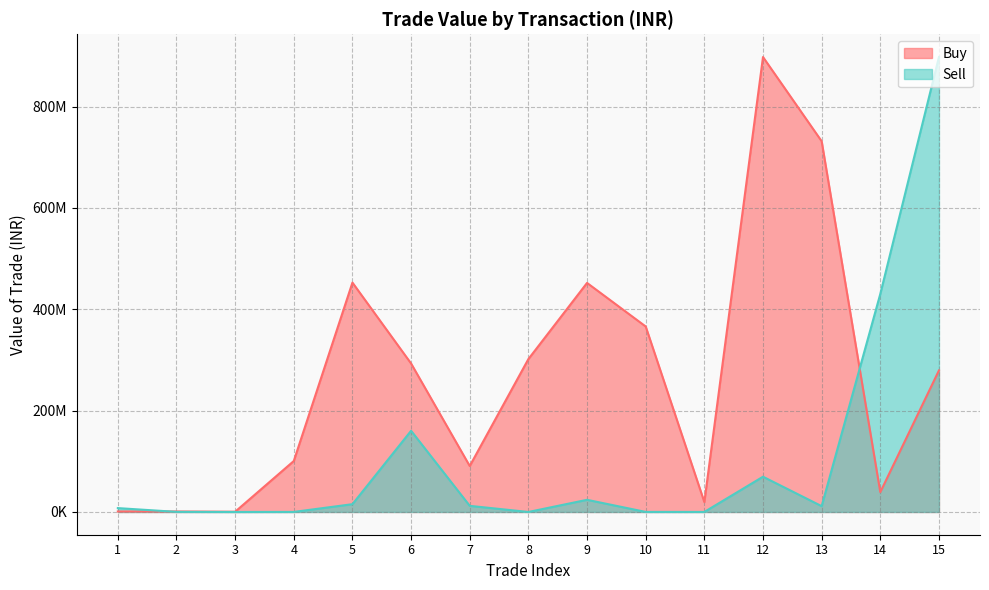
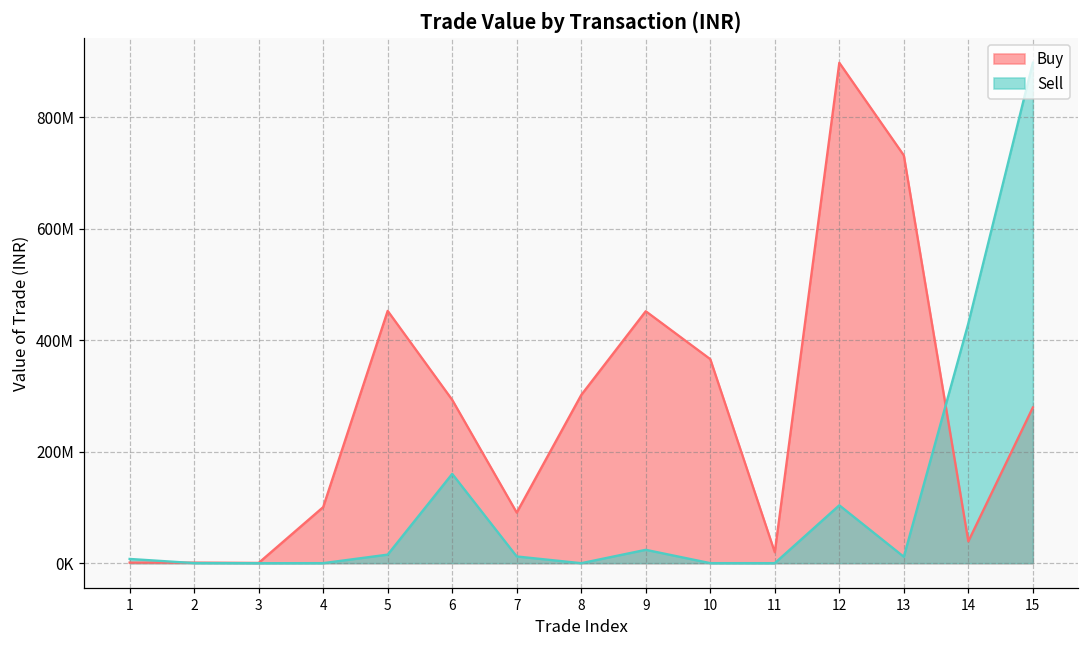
Sell, 12: 70000000 -> 100000000
